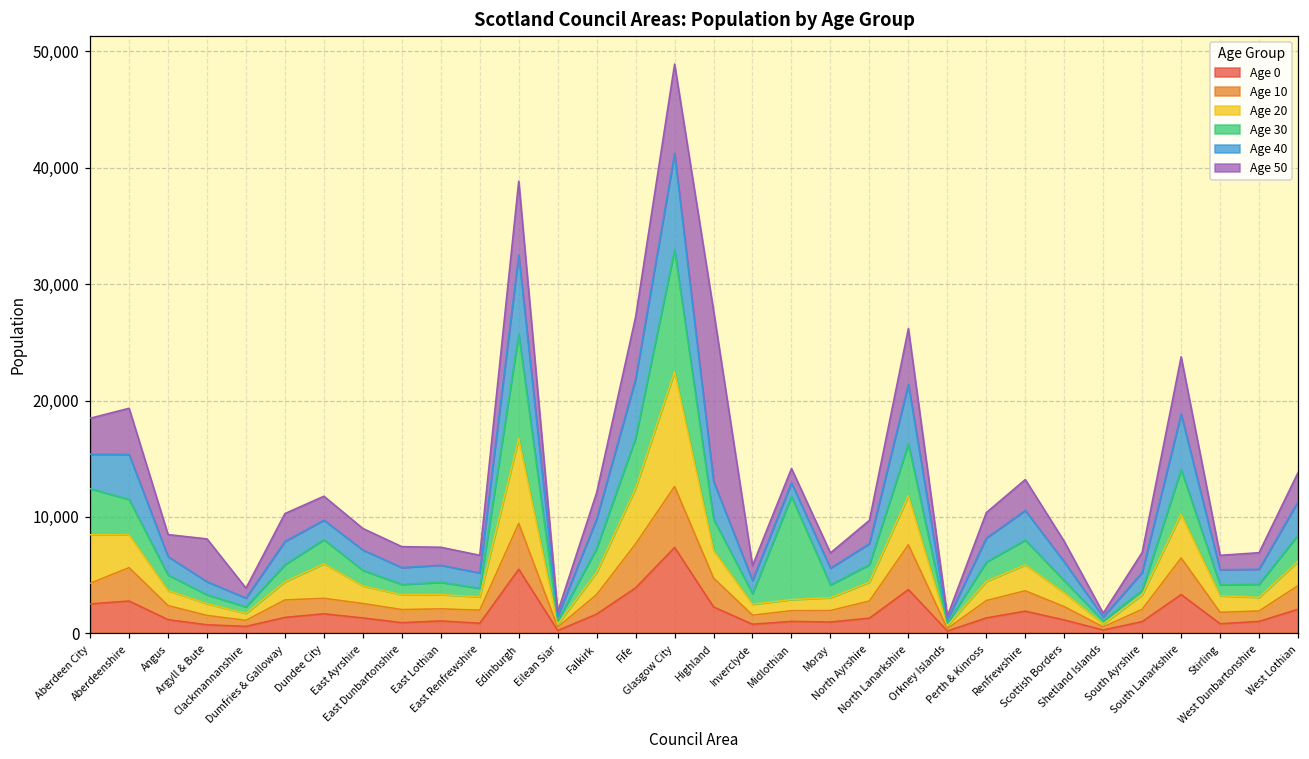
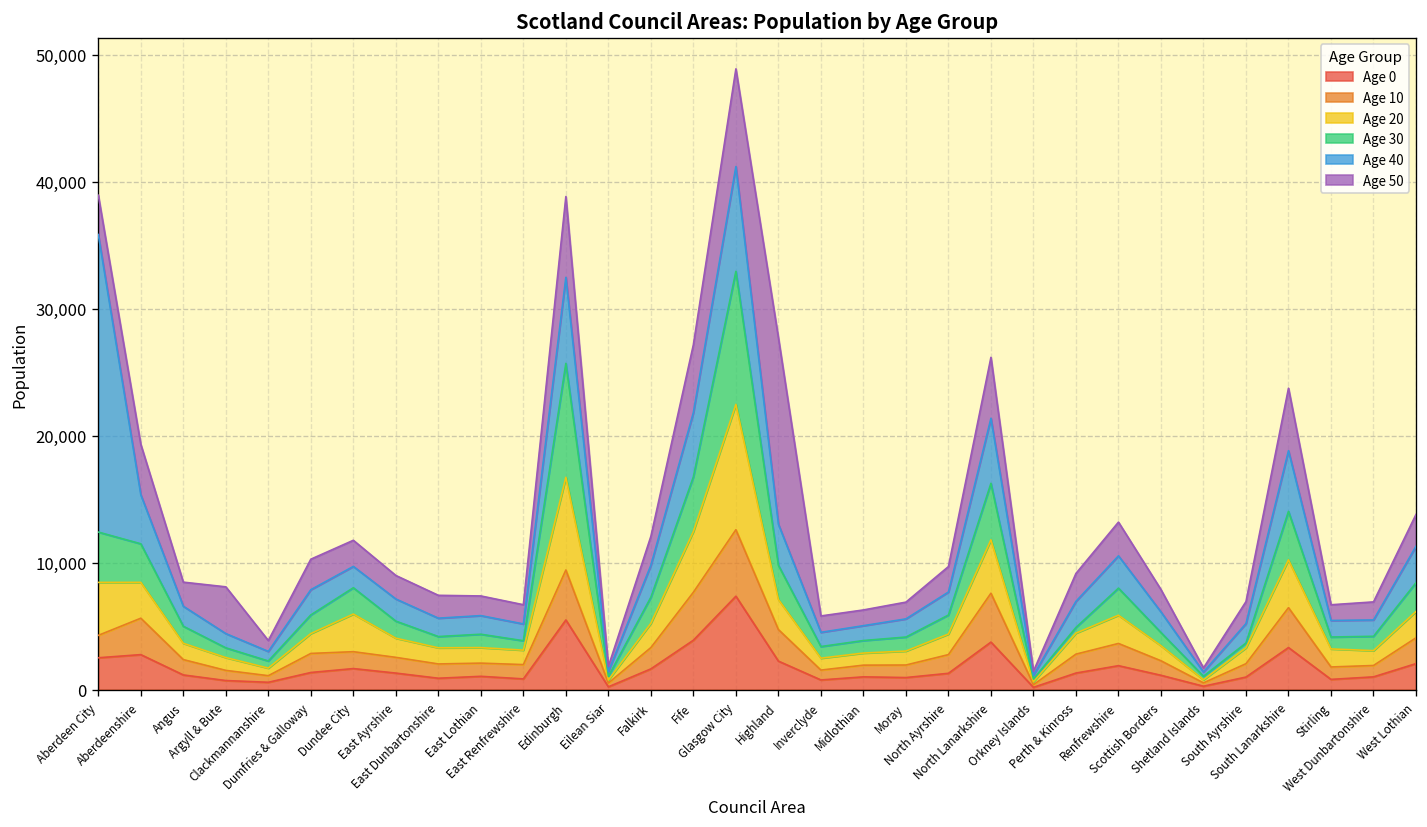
Age 40, Aberdeen City: 3,000 -> 23,400
Age 30, Midlothian: 8,900 -> 1,000
Age 30, Perth & Kinross: 1,700 -> 400
